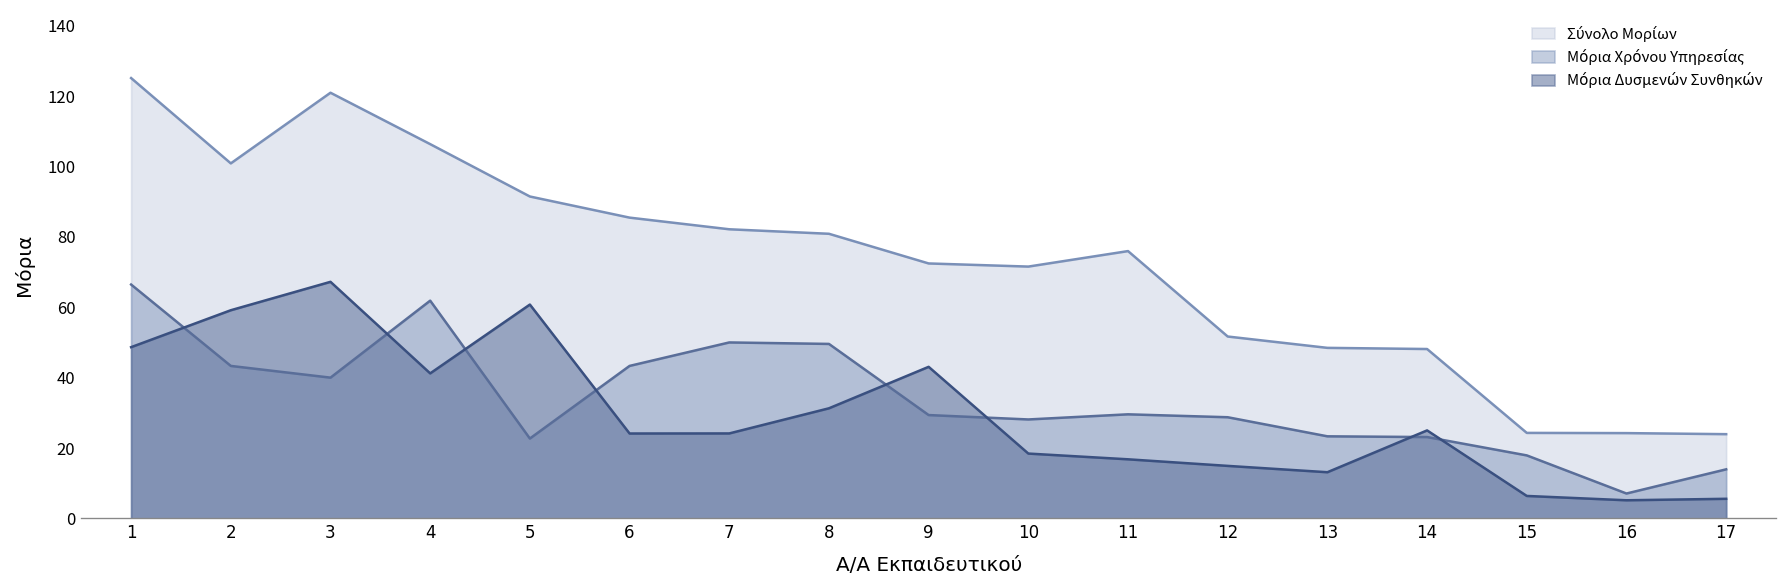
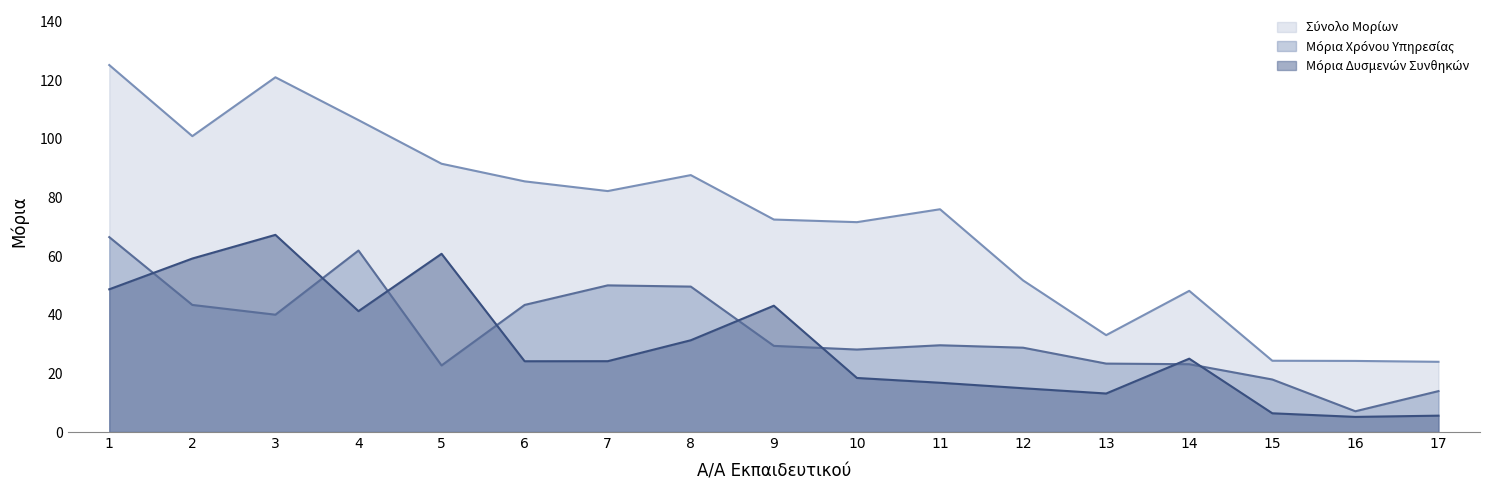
Σύνολο Μορίων, 8: 81 -> 88
Σύνολο Μορίων, 13: 48 -> 33
